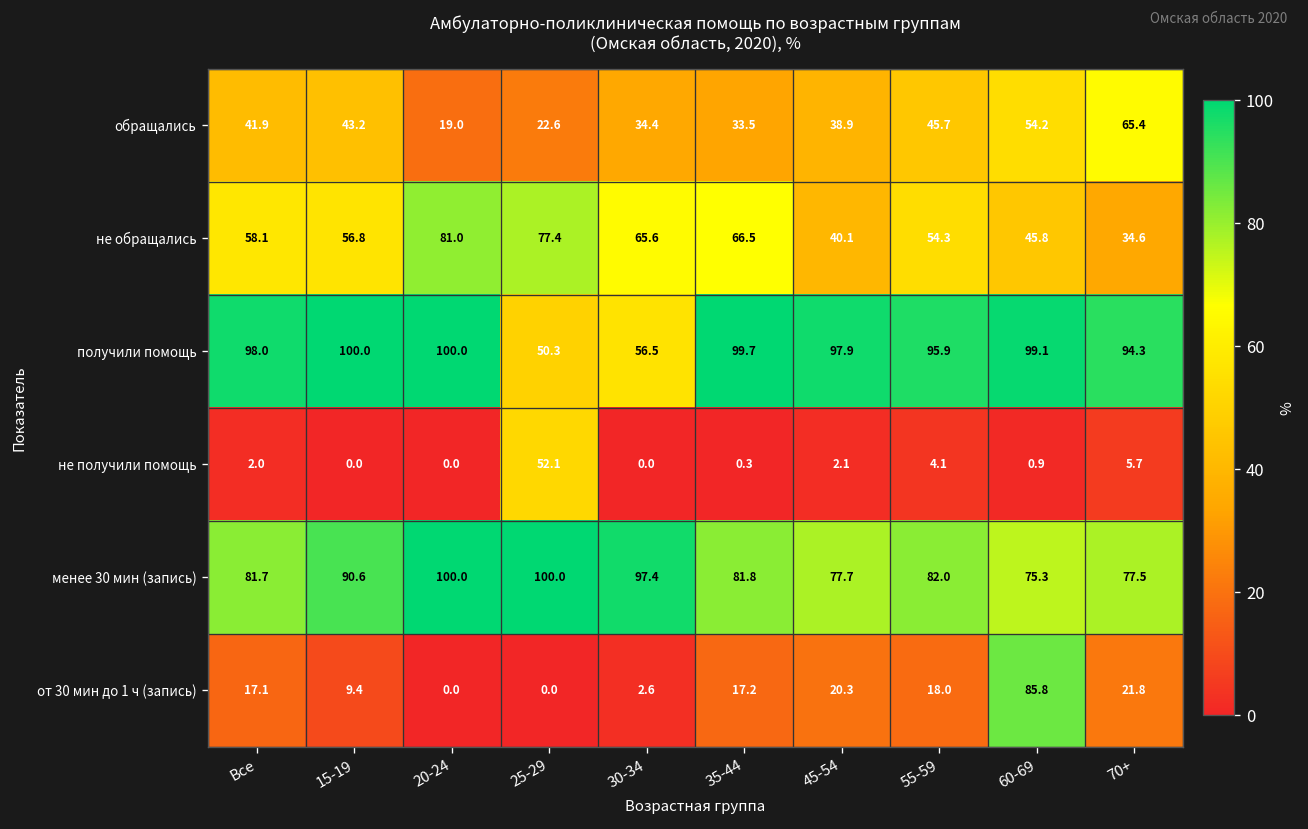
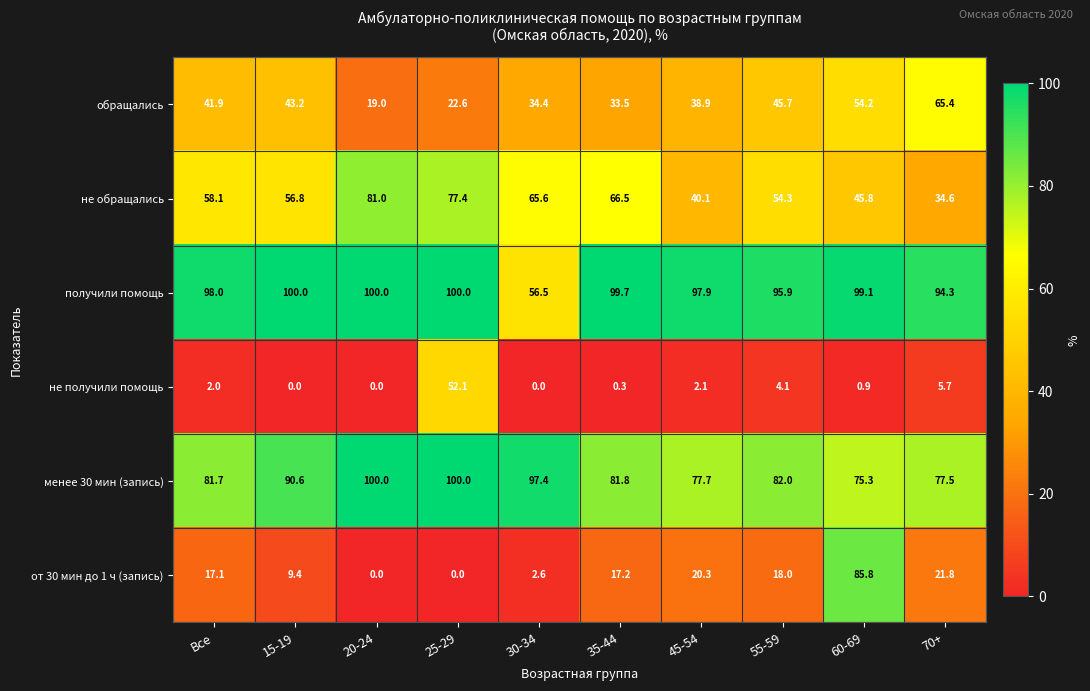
получили помощь, 25-29: 50.3 -> 100.0
